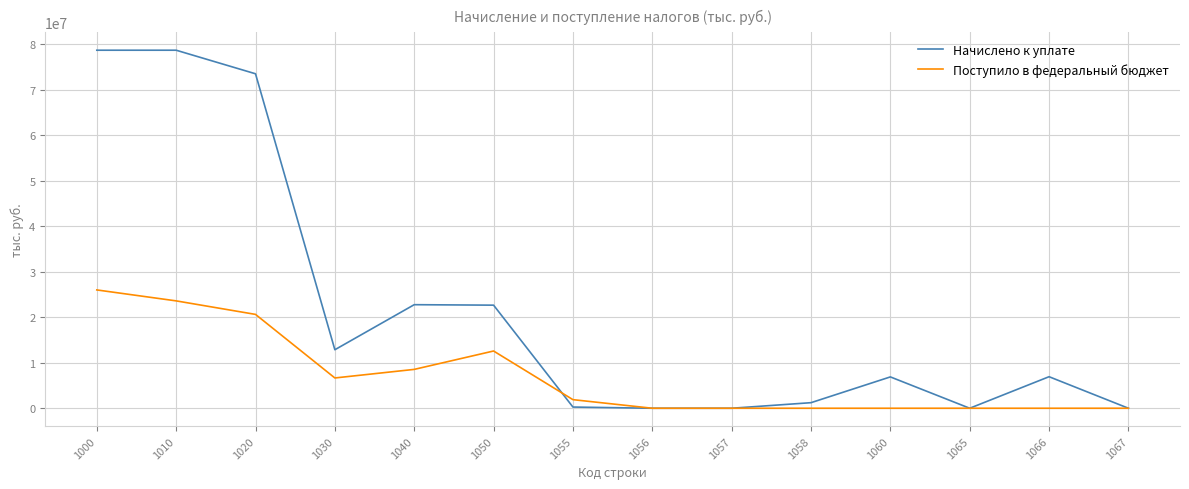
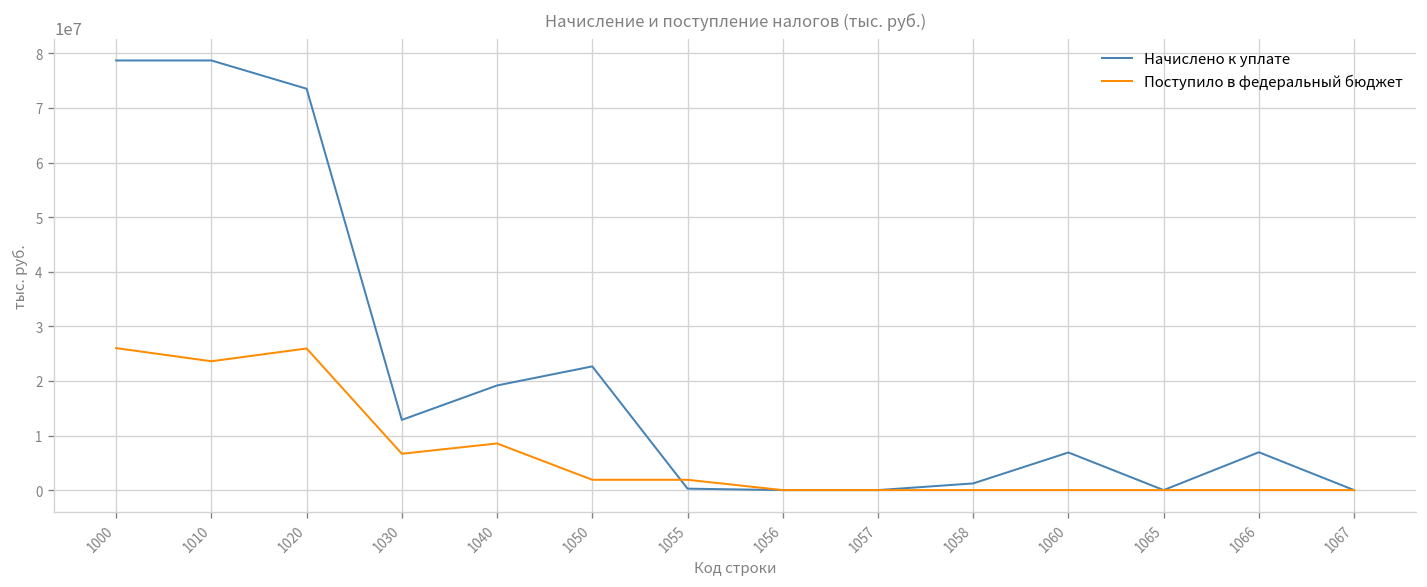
Поступило в федеральный бюджет, 1020: 21000000 -> 26000000
Начислено к уплате, 1040: 23000000 -> 19000000
Поступило в федеральный бюджет, 1050: 13000000 -> 2000000
